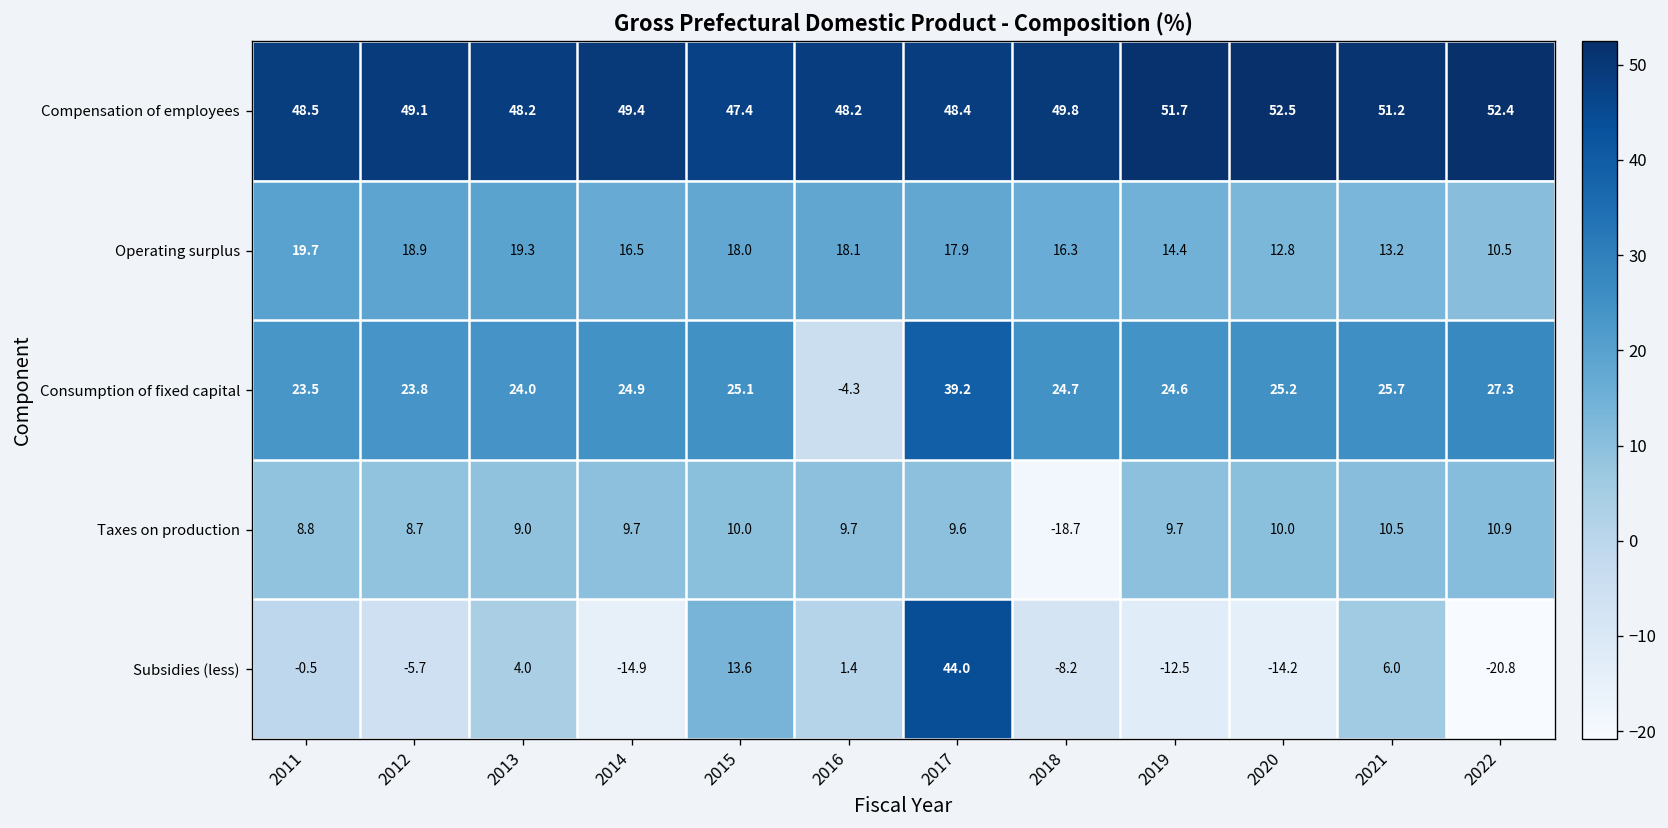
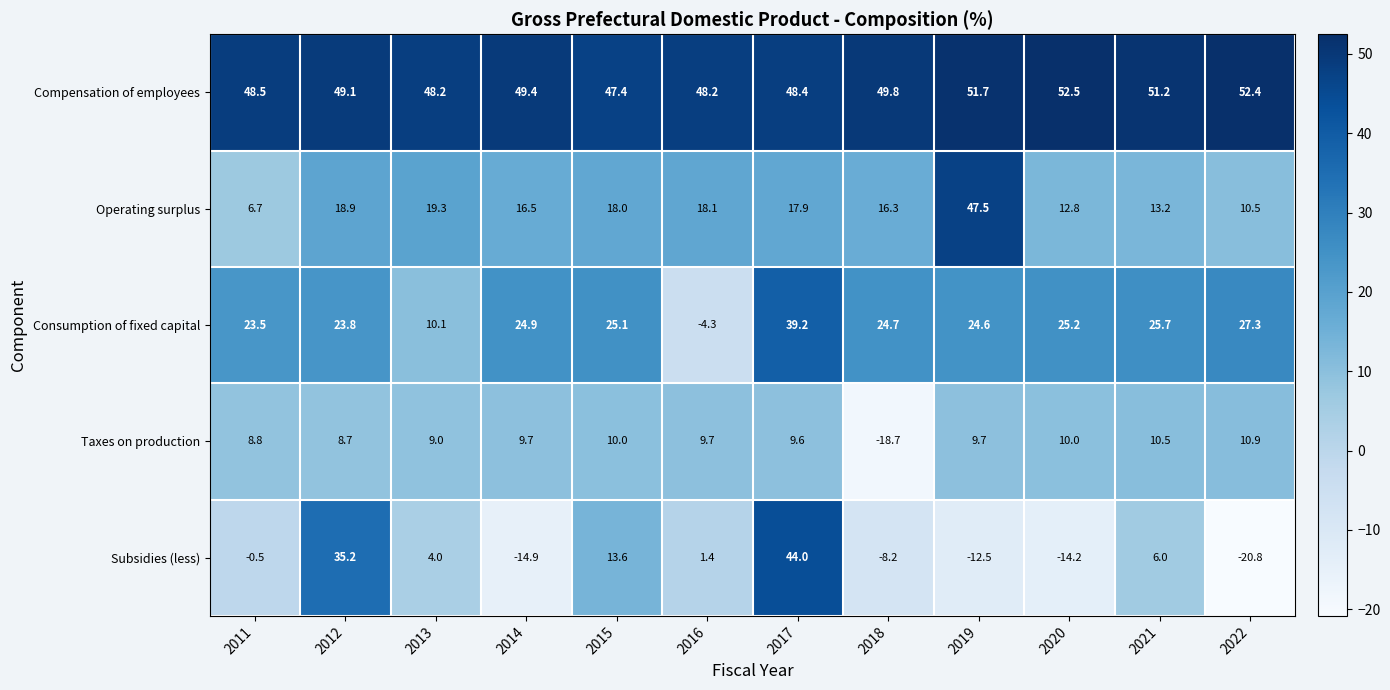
Operating surplus, 2011: 19.7 -> 6.7
Operating surplus, 2019: 14.4 -> 47.5
Consumption of fixed capital, 2013: 24.0 -> 10.1
Subsidies (less), 2012: -5.7 -> 35.2
